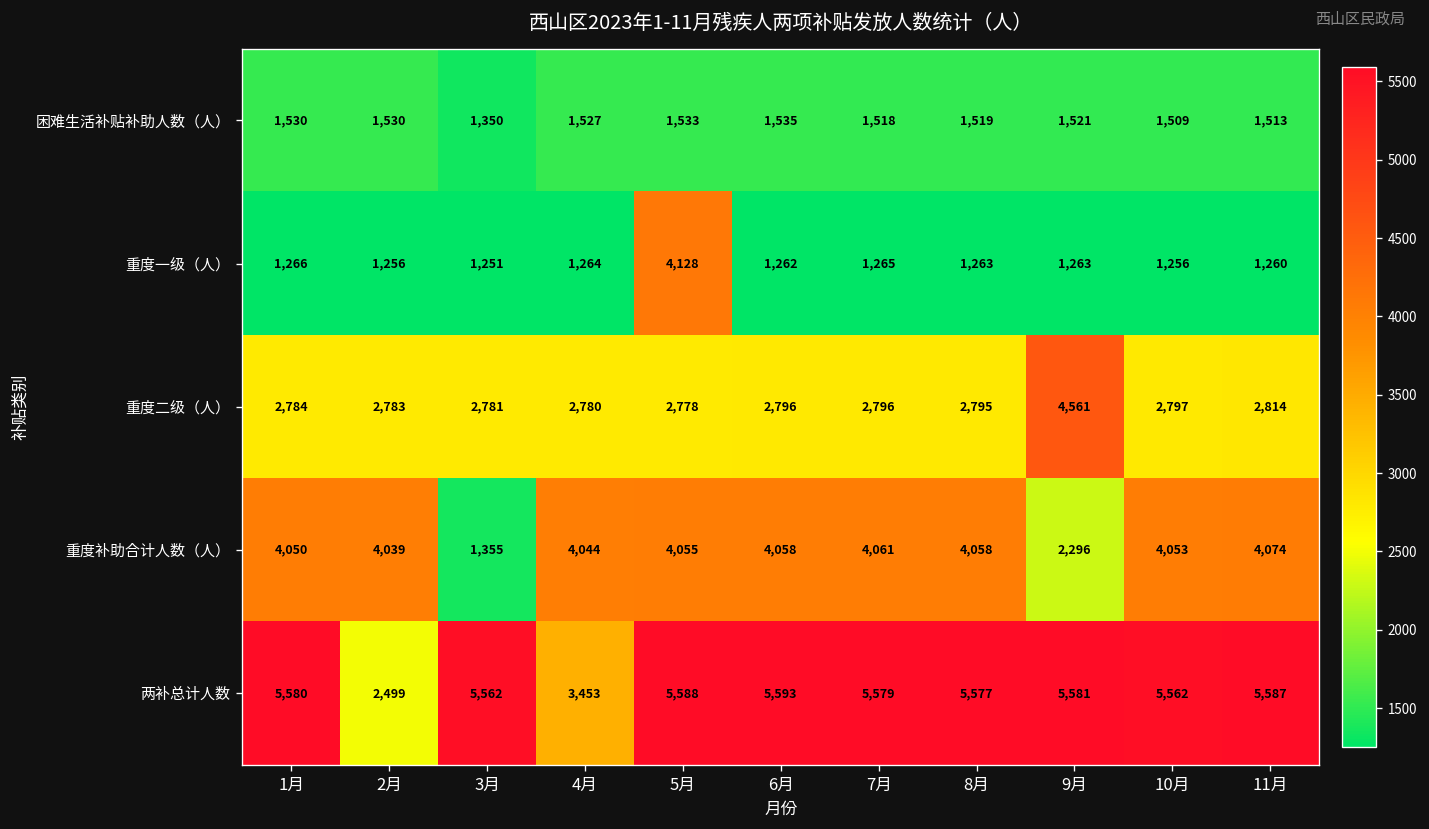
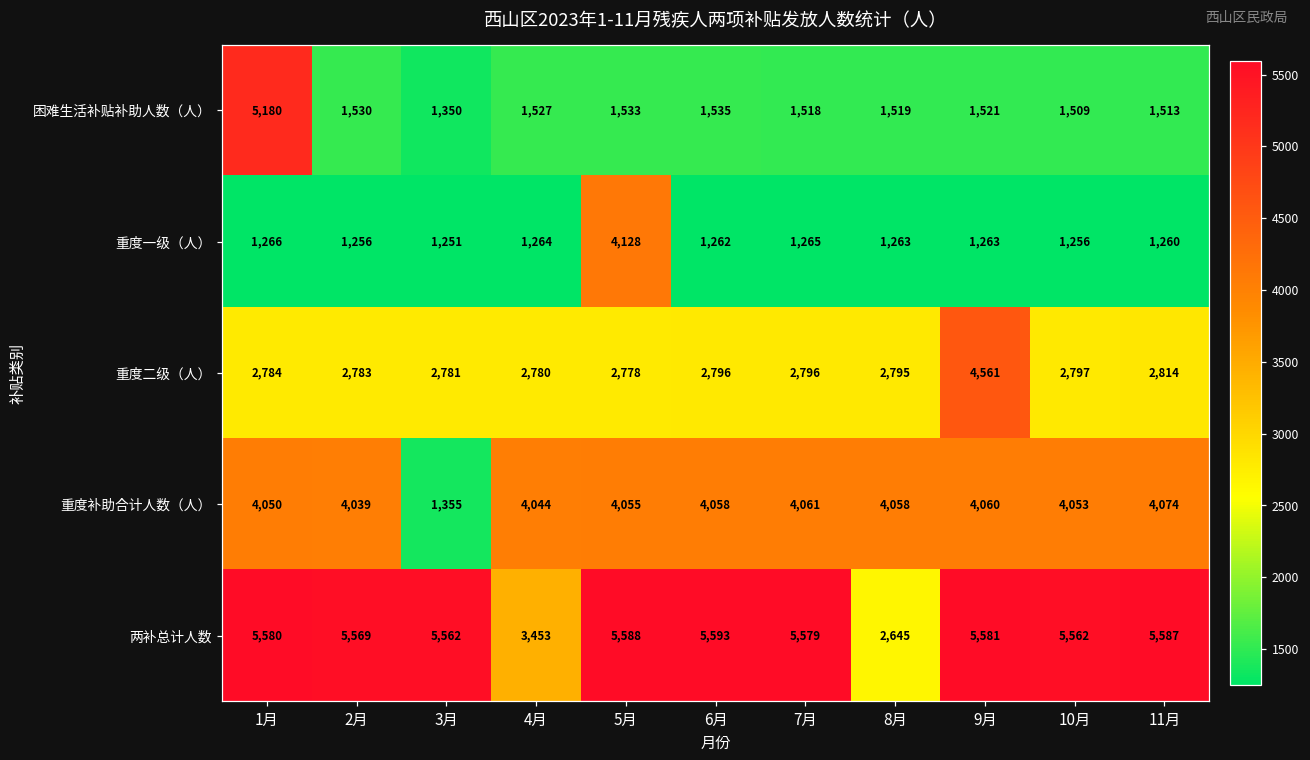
困难生活补贴补助人数（人）, 1月: 1,530 -> 5,180
重度补助合计人数（人）, 9月: 2,296 -> 4,060
两补总计人数, 2月: 2,499 -> 5,569
两补总计人数, 8月: 5,577 -> 2,645
